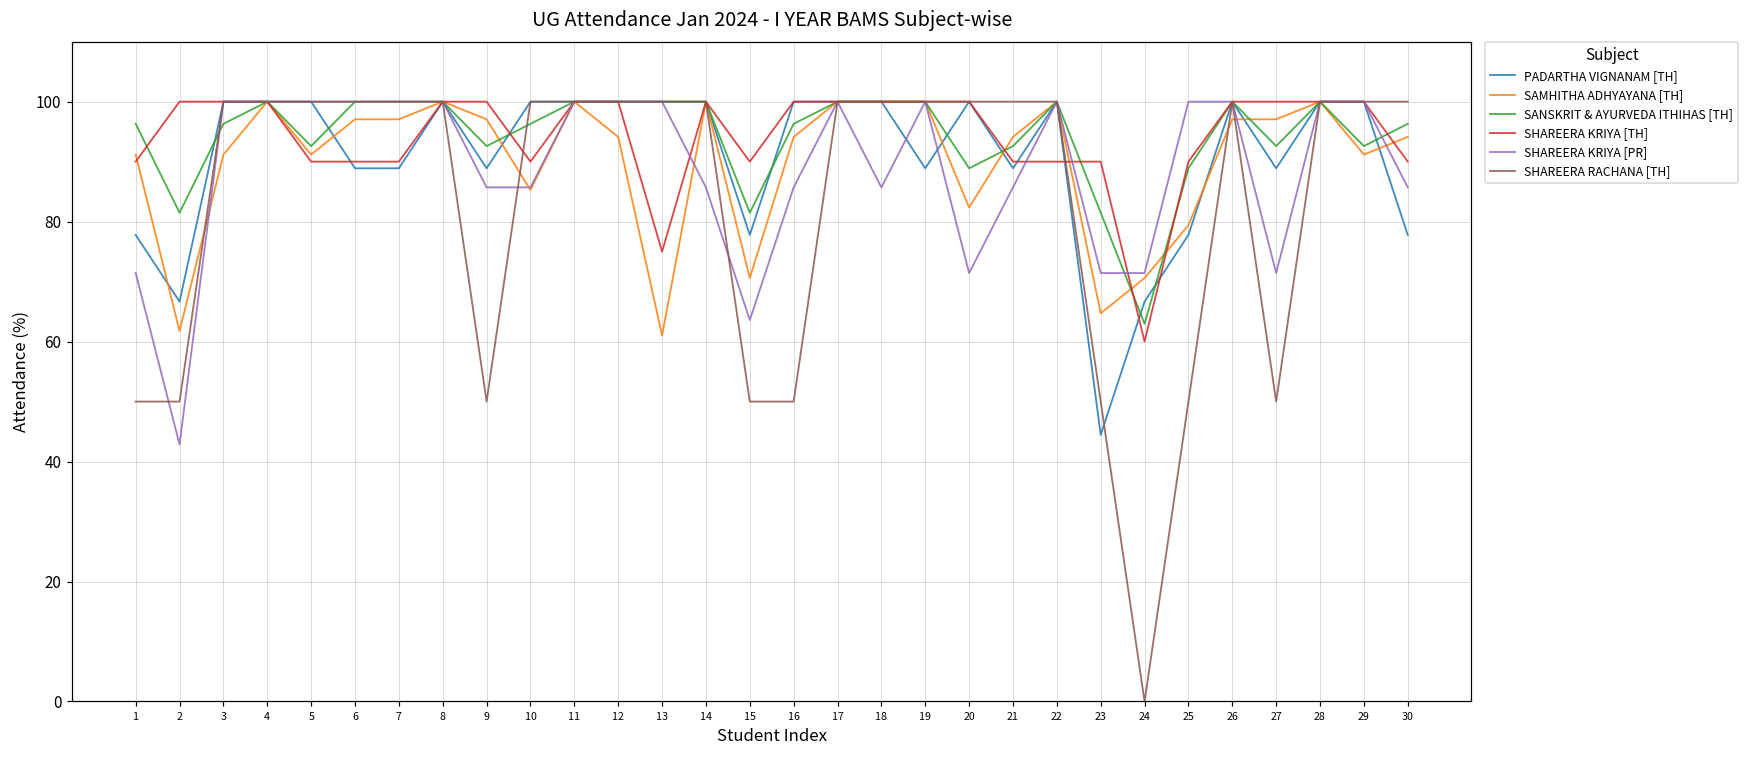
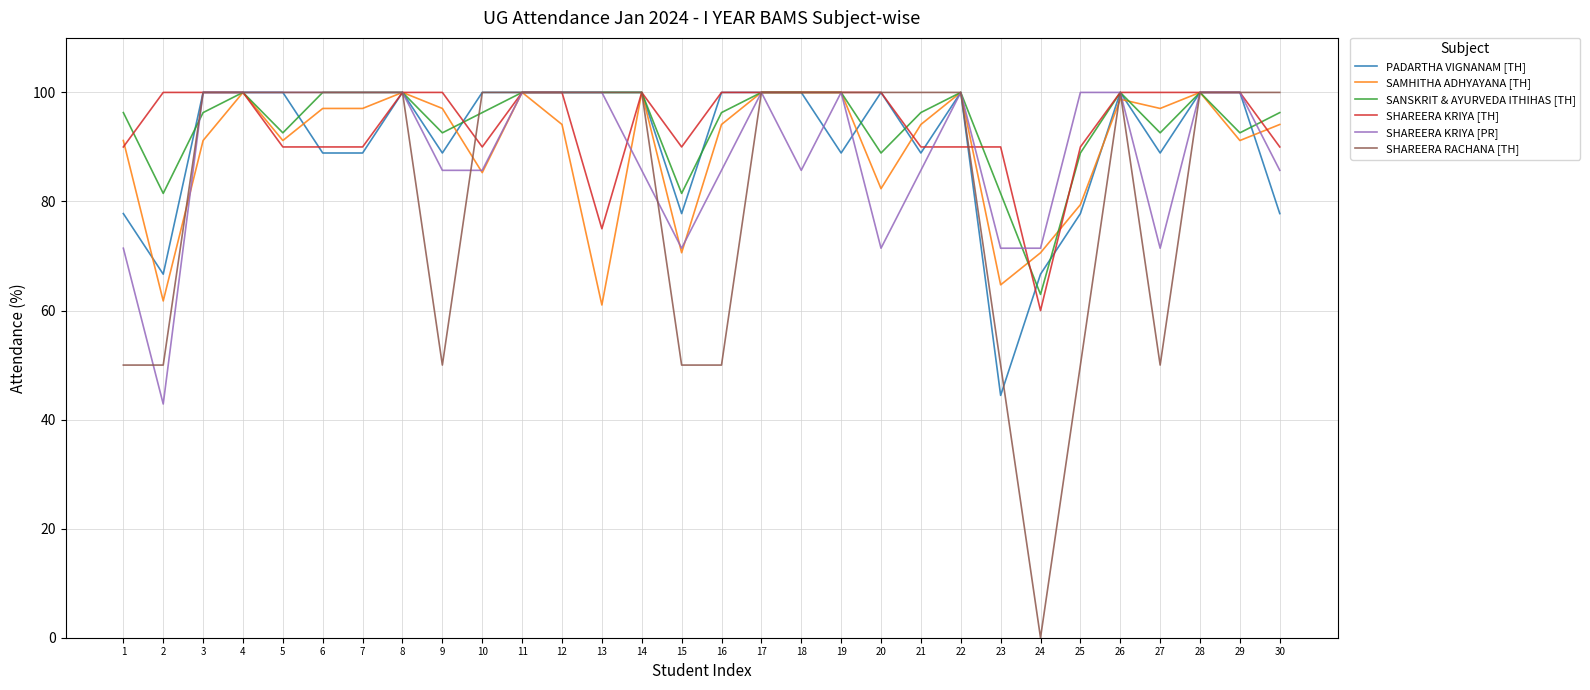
SHAREERA KRIYA [PR], 15: 64 -> 71
SANSKRIT & AYURVEDA ITHIHAS [TH], 21: 93 -> 96
SAMHITHA ADHYAYANA [TH], 26: 97 -> 99
